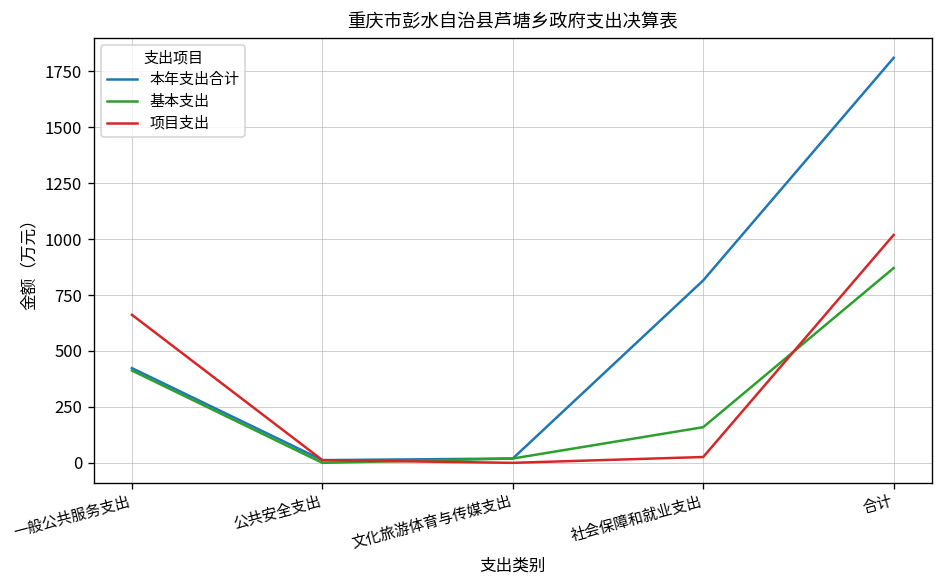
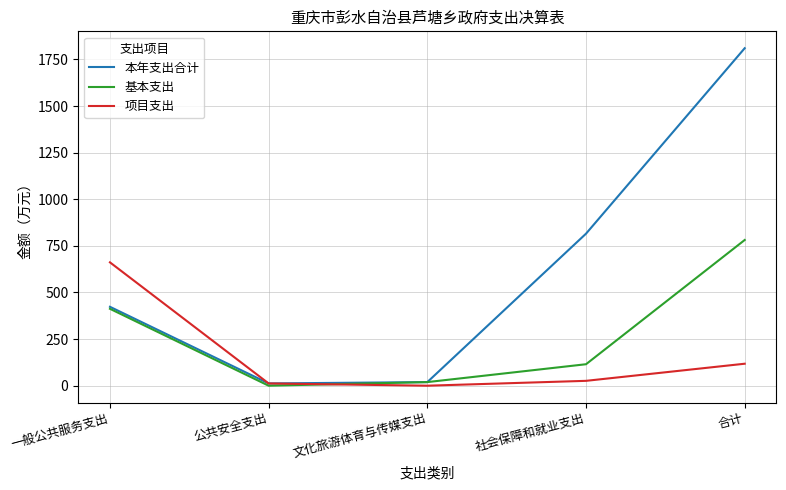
基本支出, 社会保障和就业支出: 160 -> 120
基本支出, 合计: 870 -> 780
项目支出, 合计: 1020 -> 120
